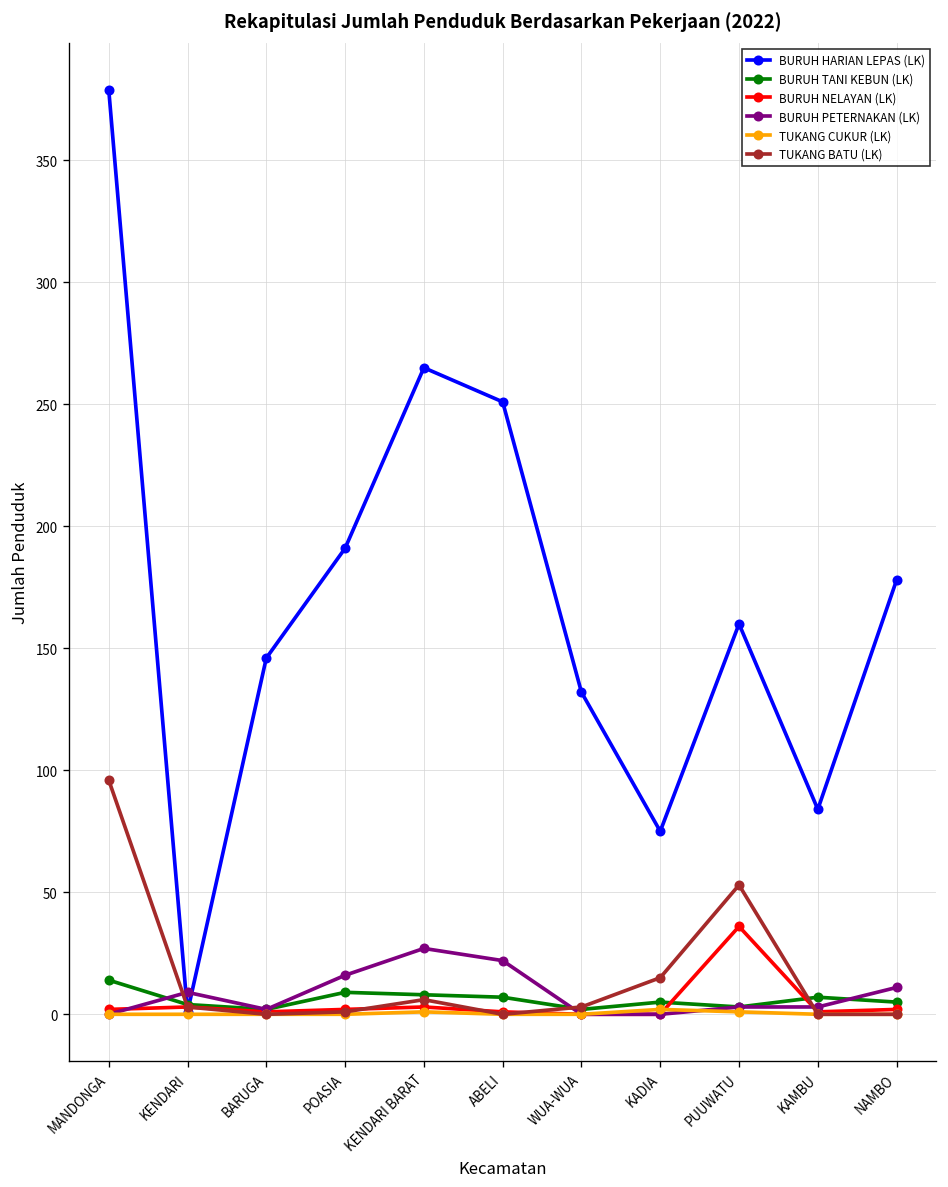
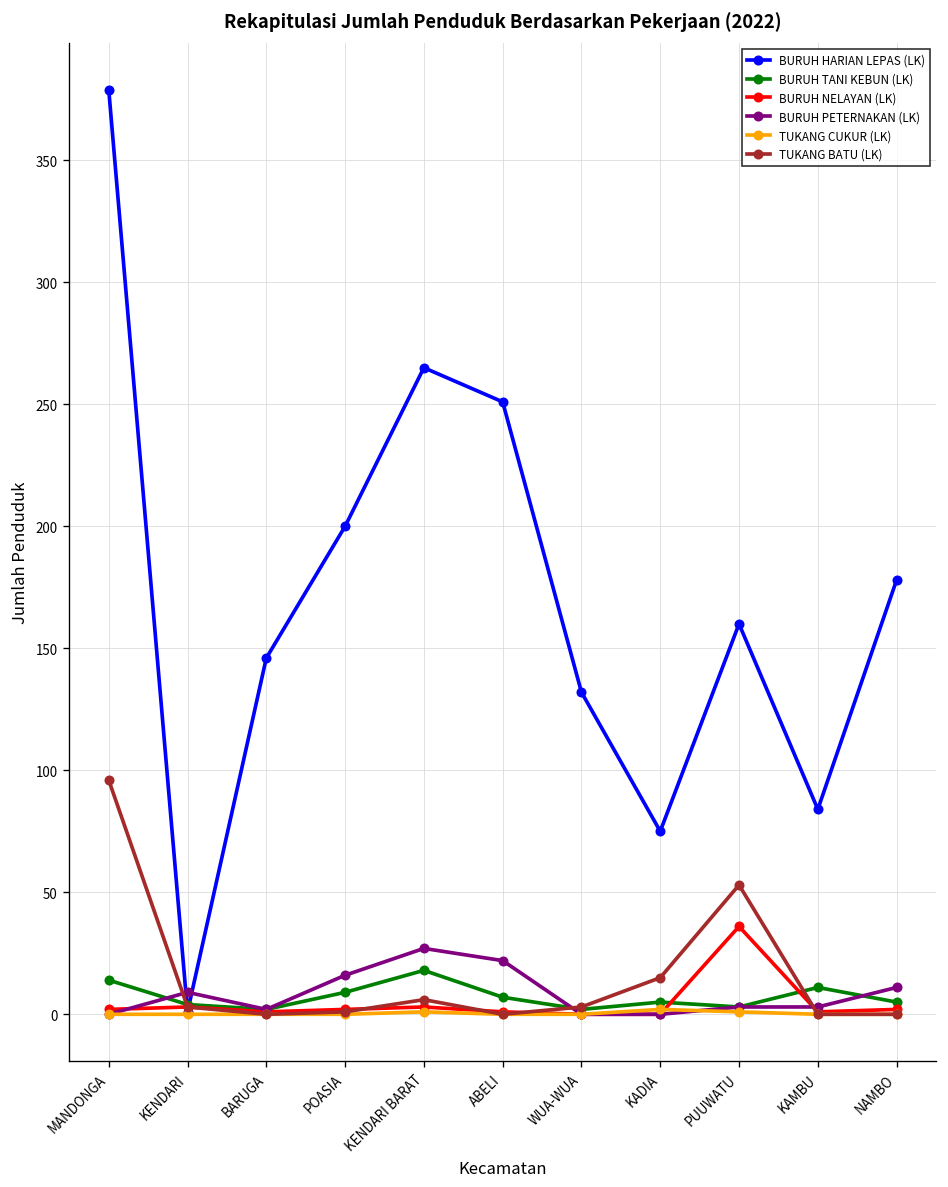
BURUH HARIAN LEPAS (LK), POASIA: 191 -> 200
BURUH TANI KEBUN (LK), KENDARI BARAT: 8 -> 18
BURUH TANI KEBUN (LK), KAMBU: 7 -> 11
